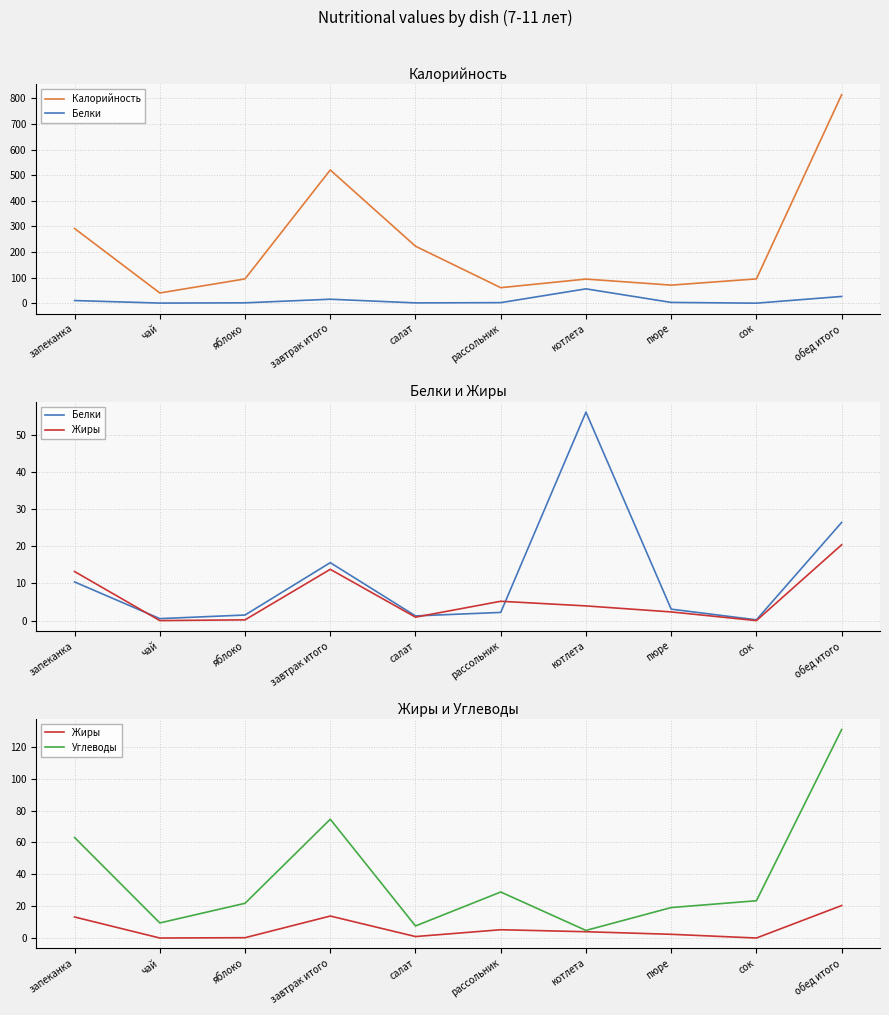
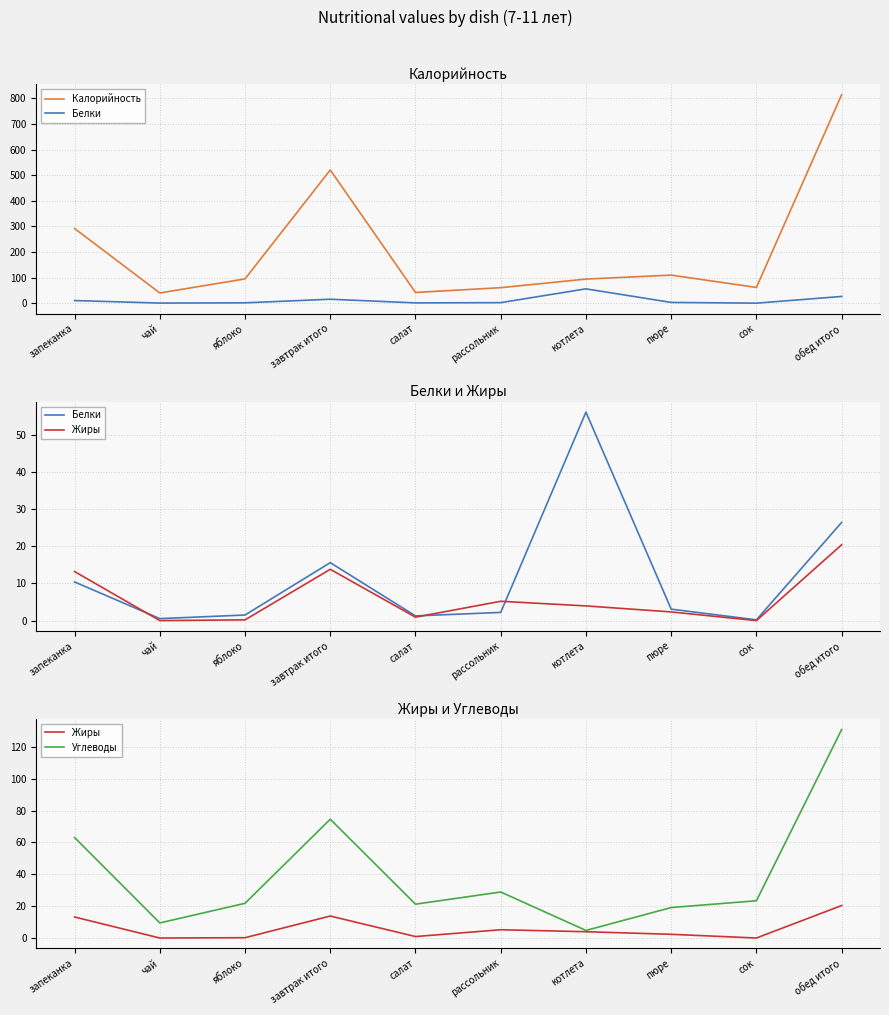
Калорийность, Калорийность, салат: 220 -> 40
Калорийность, Калорийность, пюре: 70 -> 110
Калорийность, Калорийность, сок: 100 -> 60
Жиры и Углеводы, Углеводы, салат: 8 -> 21
